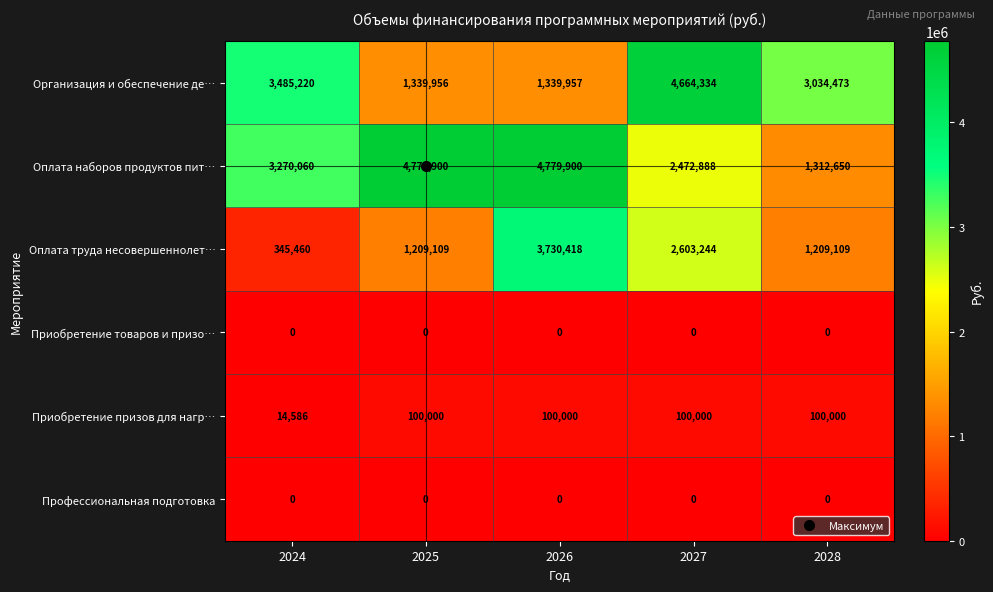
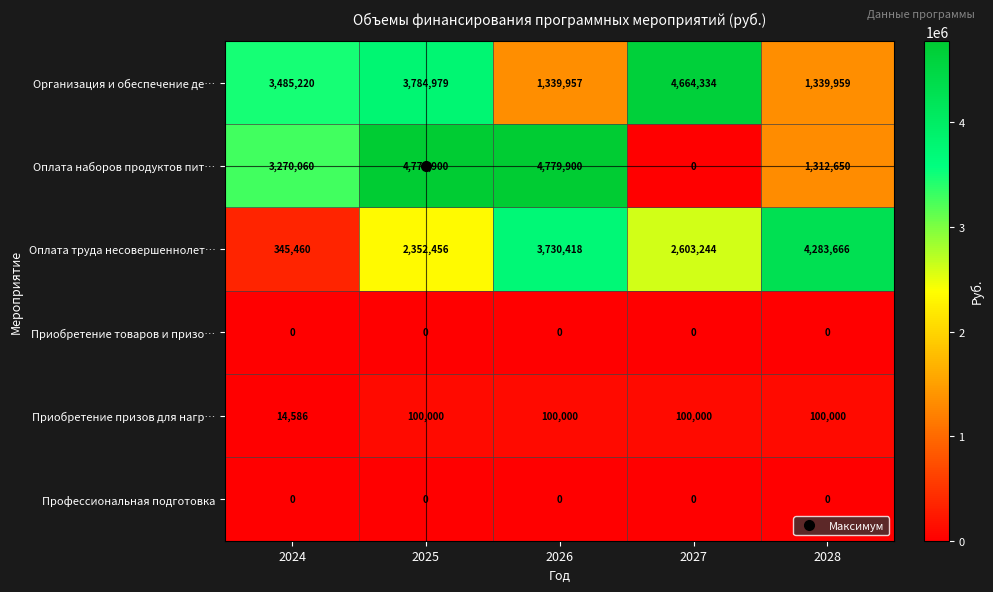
Организация и обеспечение де…, 2025: 1,339,956 -> 3,784,979
Организация и обеспечение де…, 2028: 3,034,473 -> 1,339,959
Оплата наборов продуктов пит…, 2027: 2,472,888 -> 0
Оплата труда несовершеннолет…, 2025: 1,209,109 -> 2,352,456
Оплата труда несовершеннолет…, 2028: 1,209,109 -> 4,283,666
